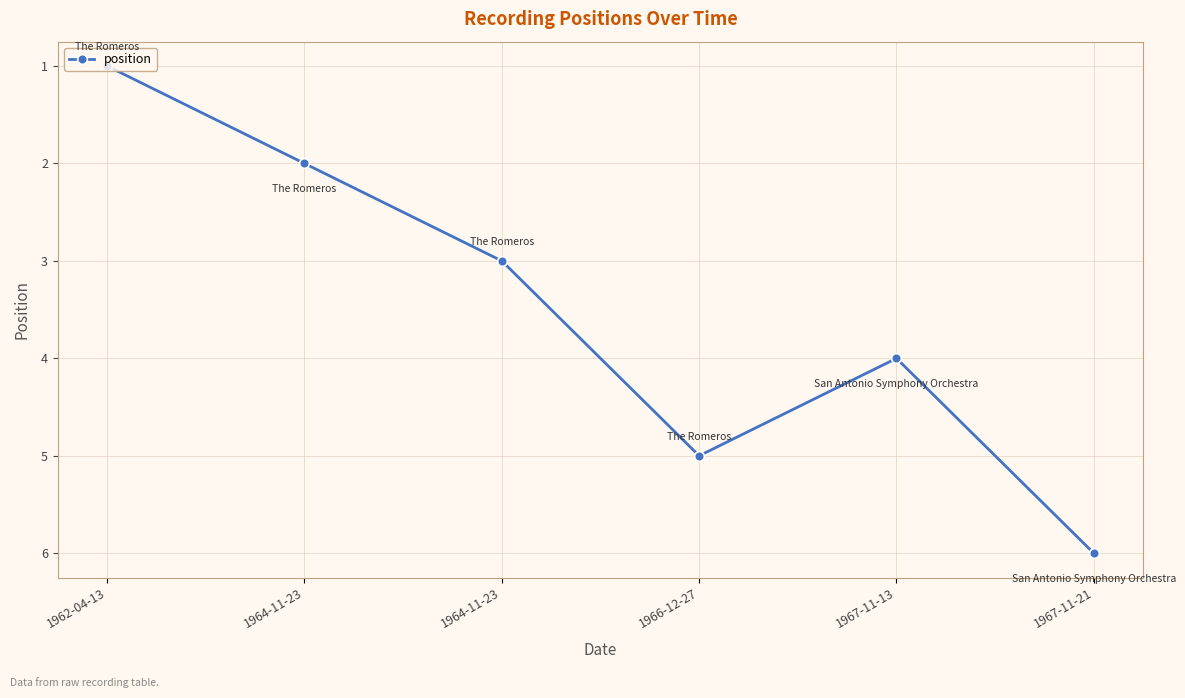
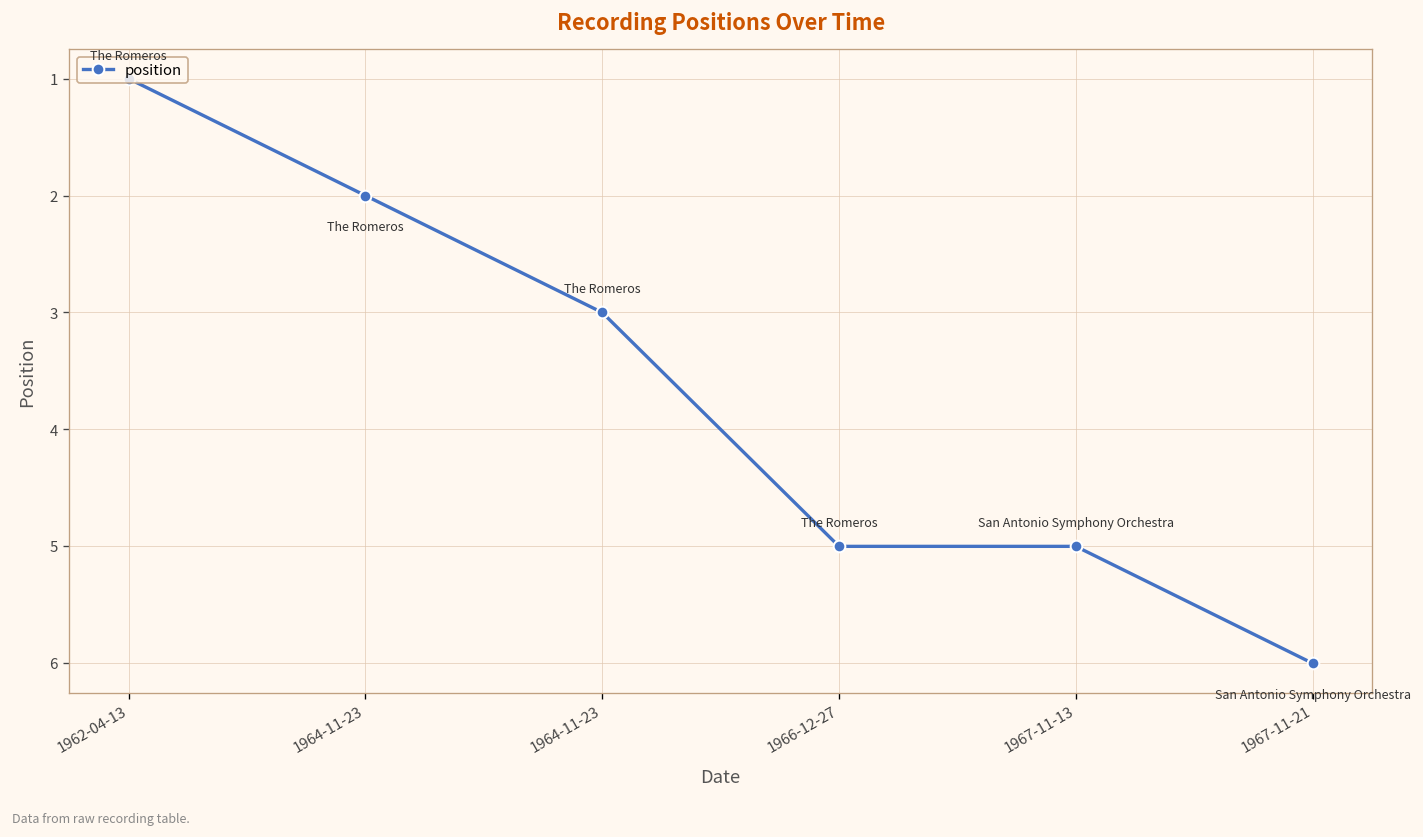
1967-11-13: 4 -> 5
